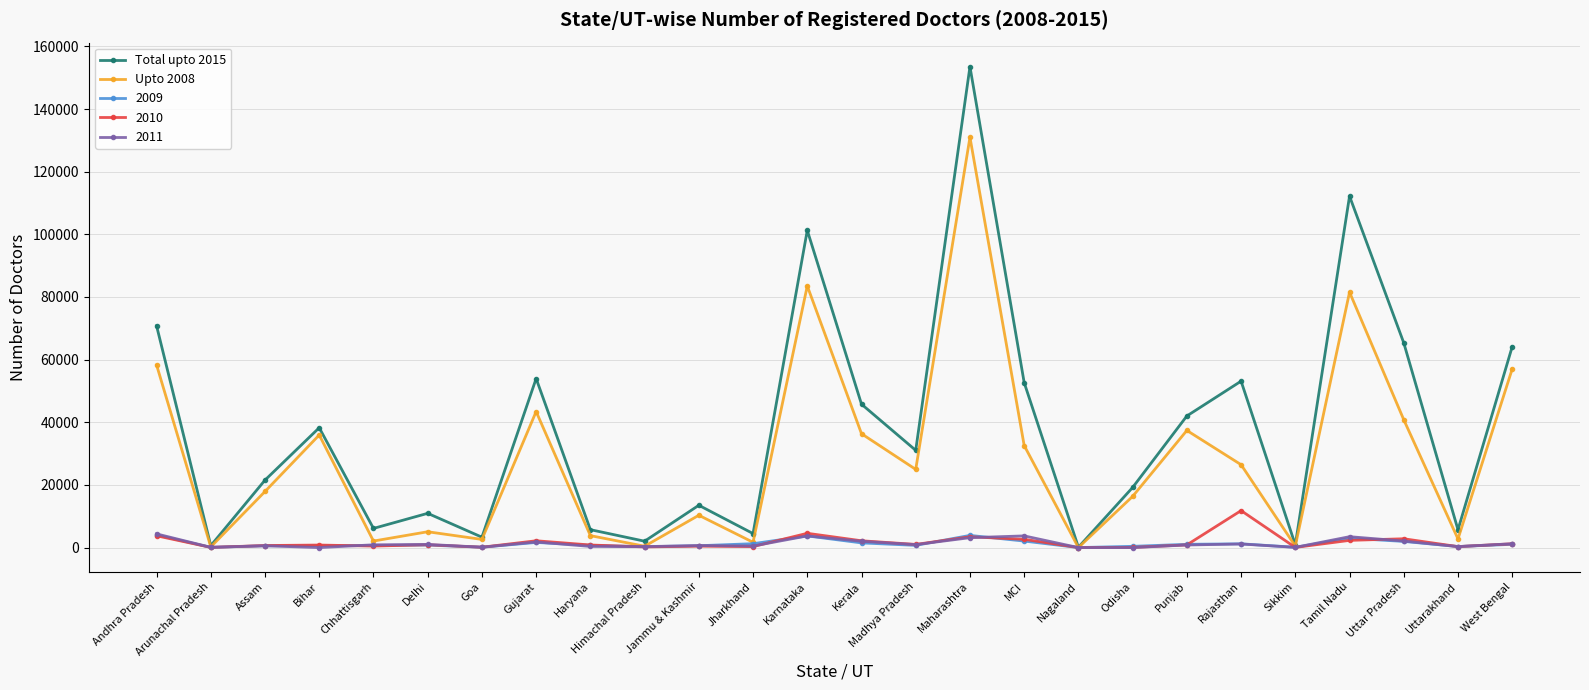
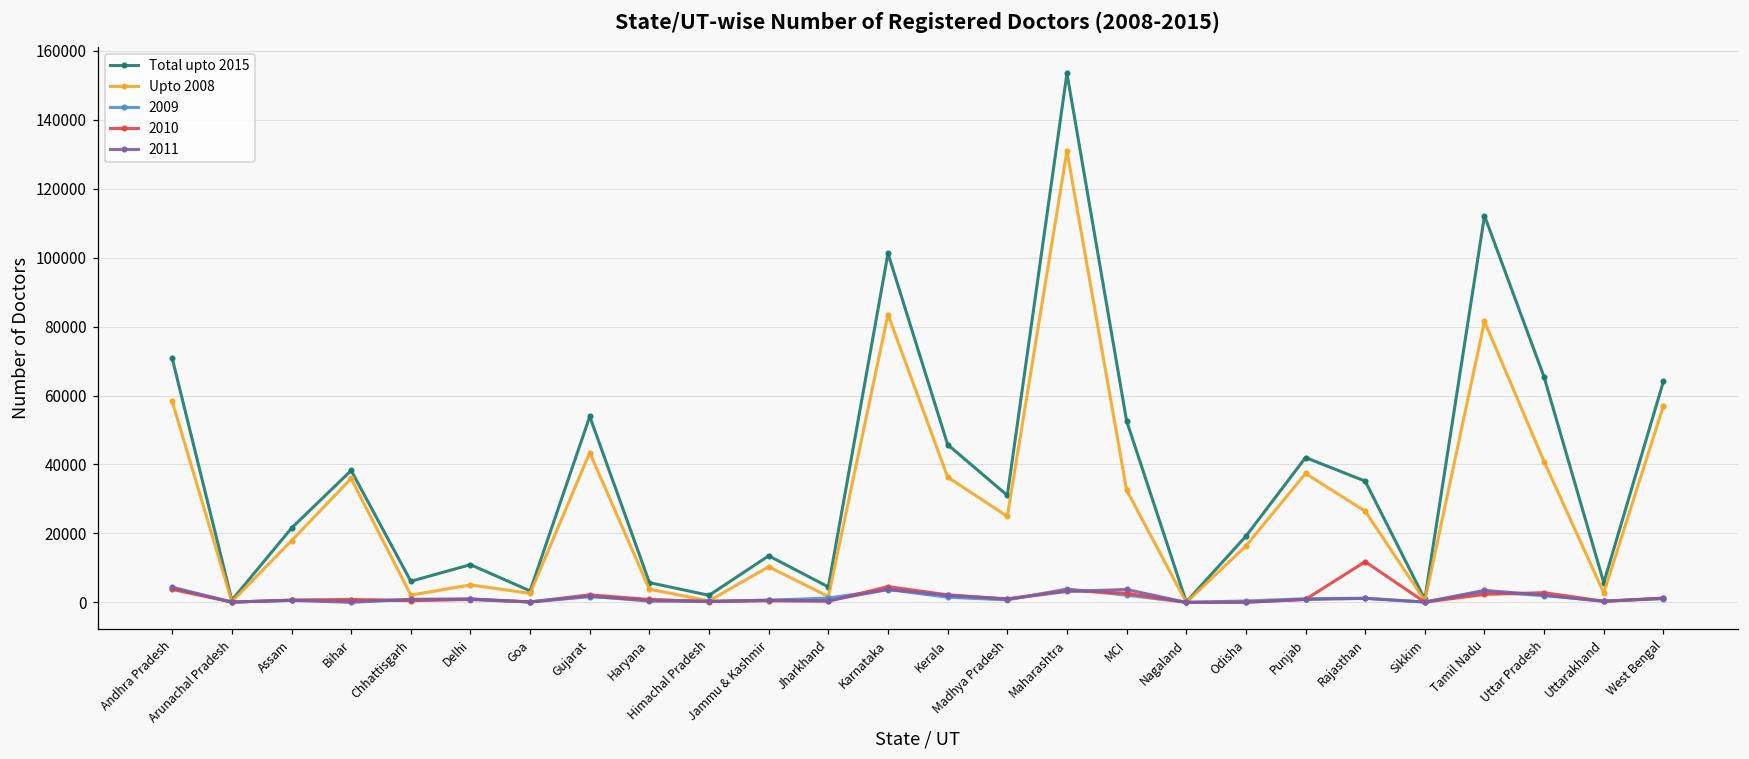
Total upto 2015, Rajasthan: 53000 -> 35000
